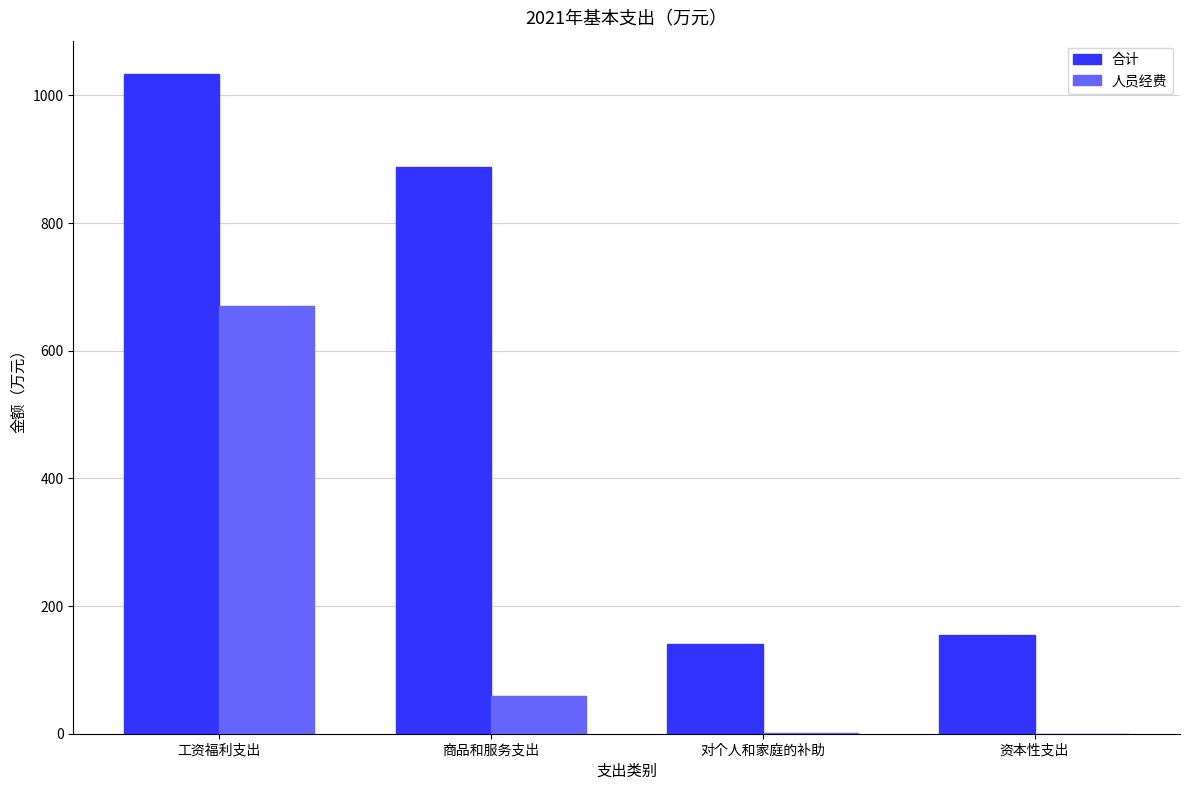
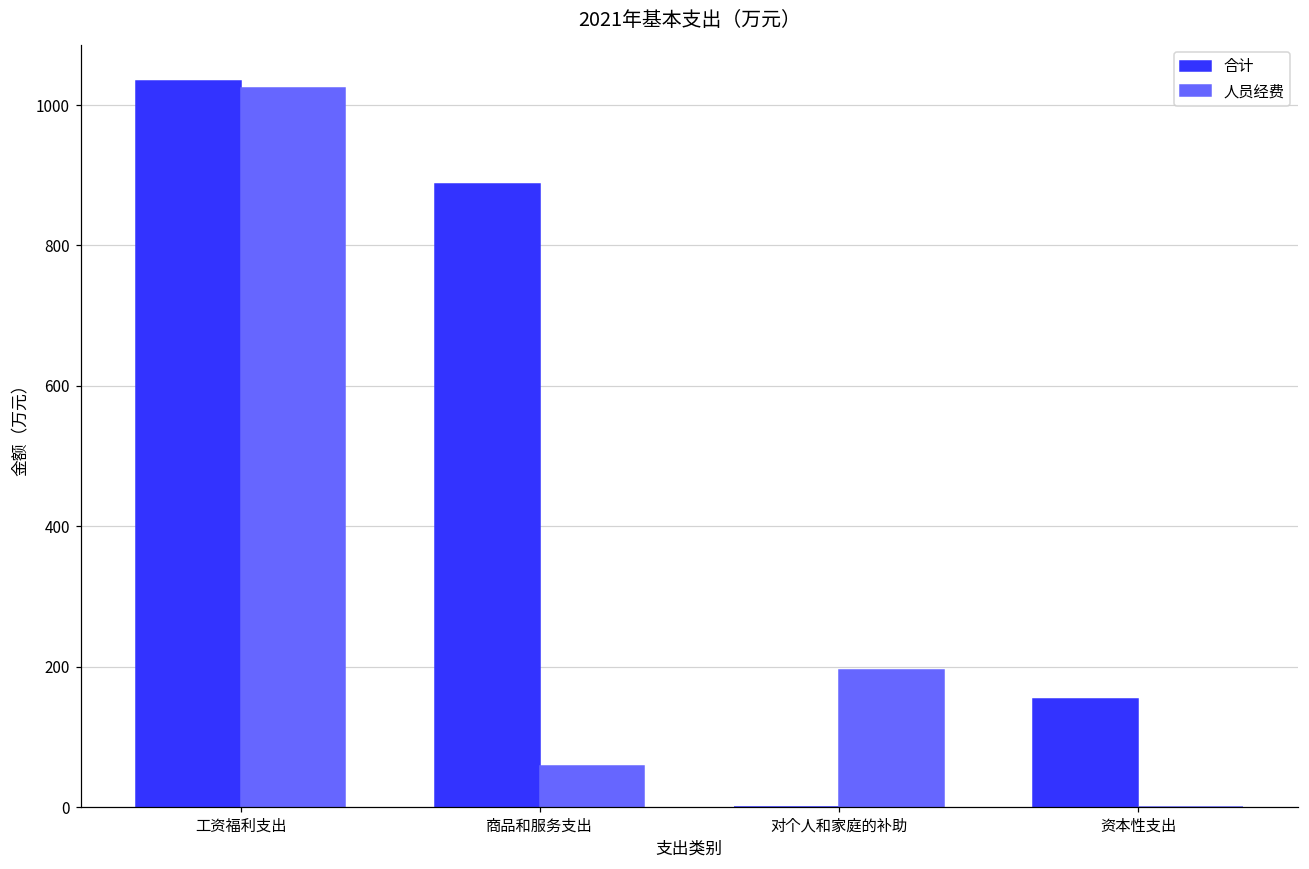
人员经费, 工资福利支出: 670 -> 1020
合计, 对个人和家庭的补助: 140 -> 0
人员经费, 对个人和家庭的补助: 0 -> 190
